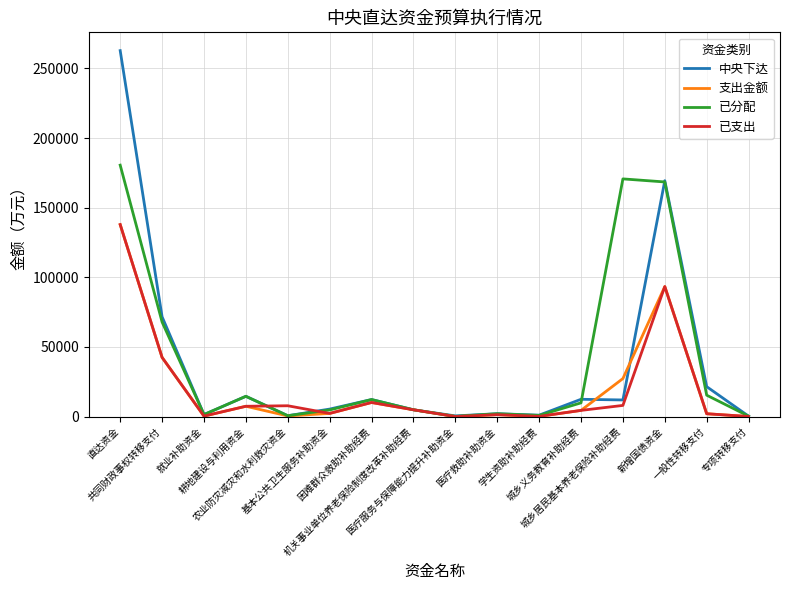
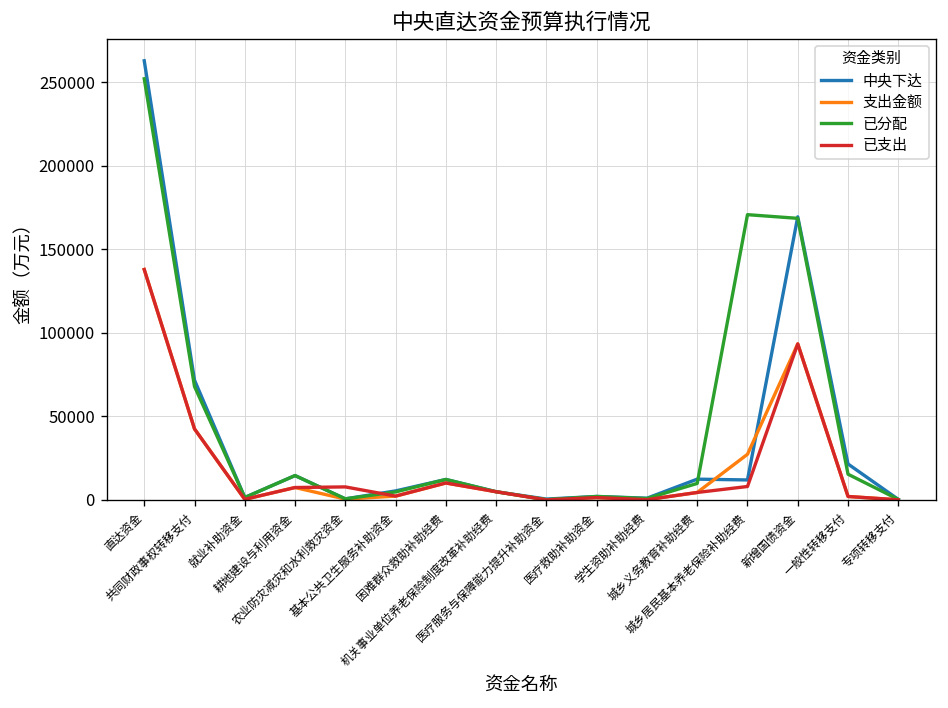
已分配, 直达资金: 181000 -> 252000
